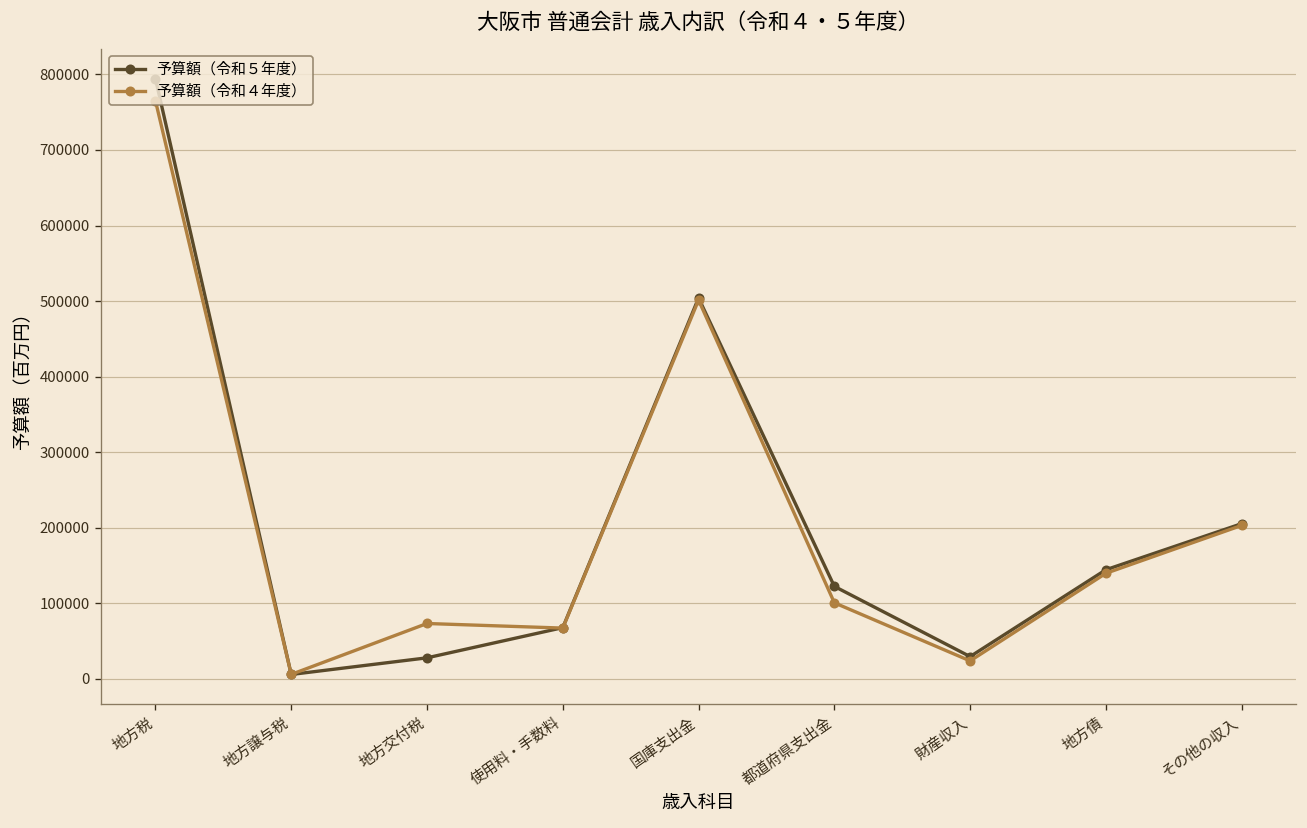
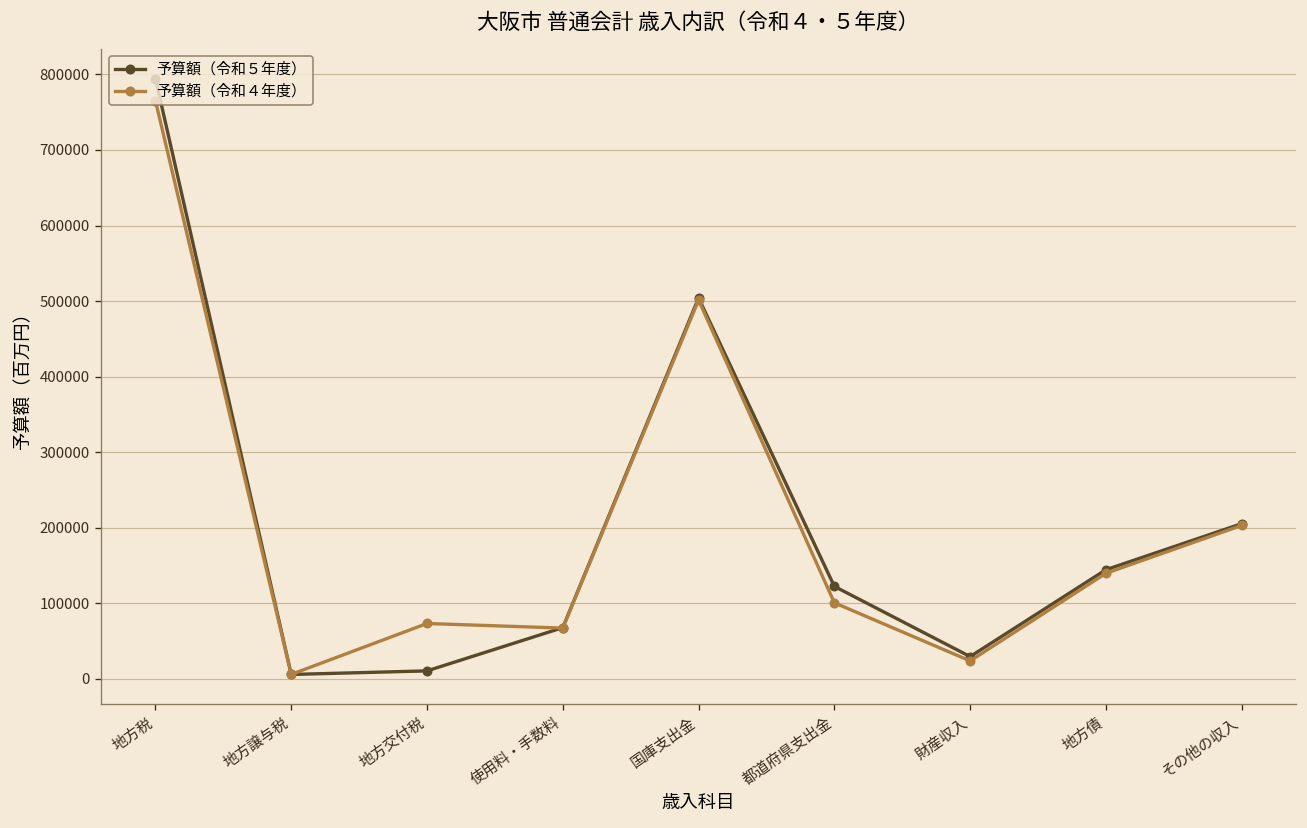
予算額（令和５年度）, 地方交付税: 30000 -> 10000
